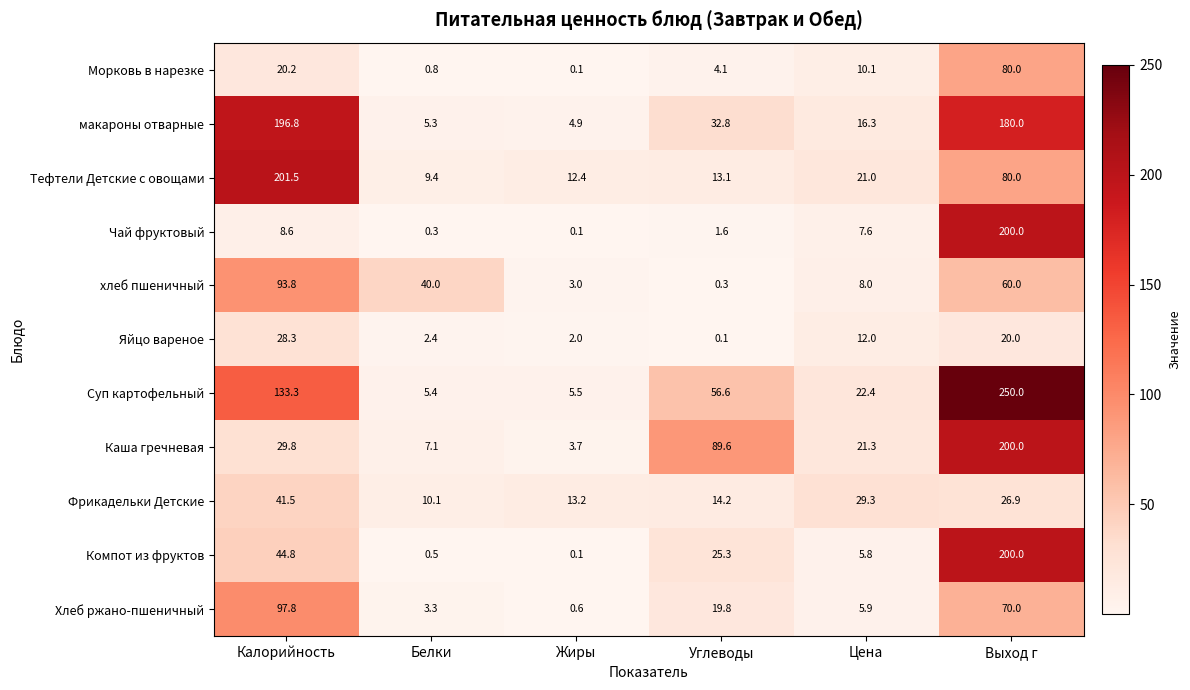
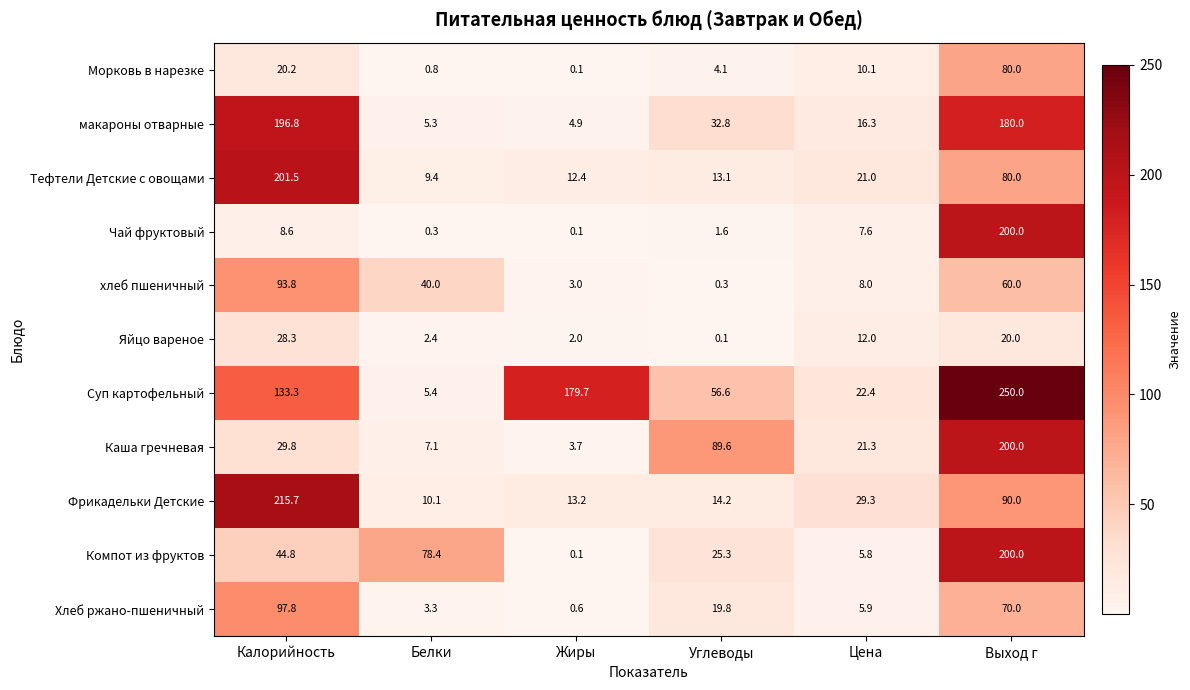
Суп картофельный, Жиры: 5.5 -> 179.7
Фрикадельки Детские, Калорийность: 41.5 -> 215.7
Фрикадельки Детские, Выход г: 26.9 -> 90.0
Компот из фруктов, Белки: 0.5 -> 78.4
